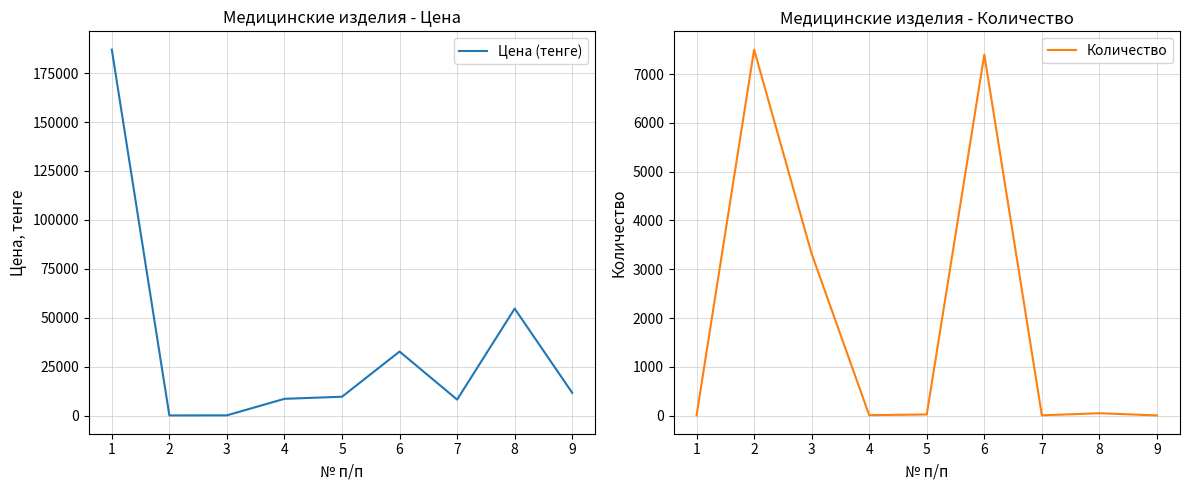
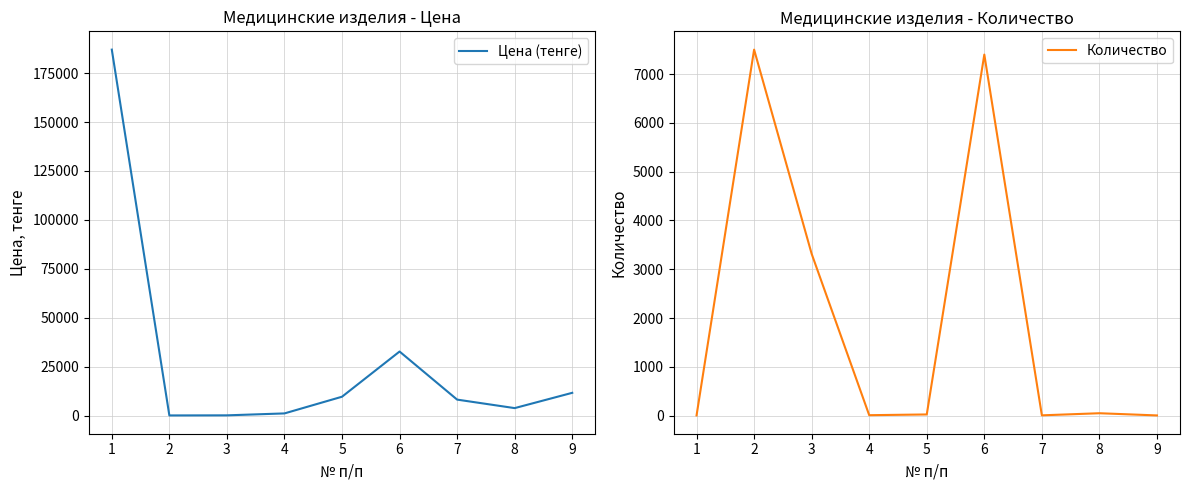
Медицинские изделия - Цена, 4: 9000 -> 1000
Медицинские изделия - Цена, 8: 55000 -> 4000
